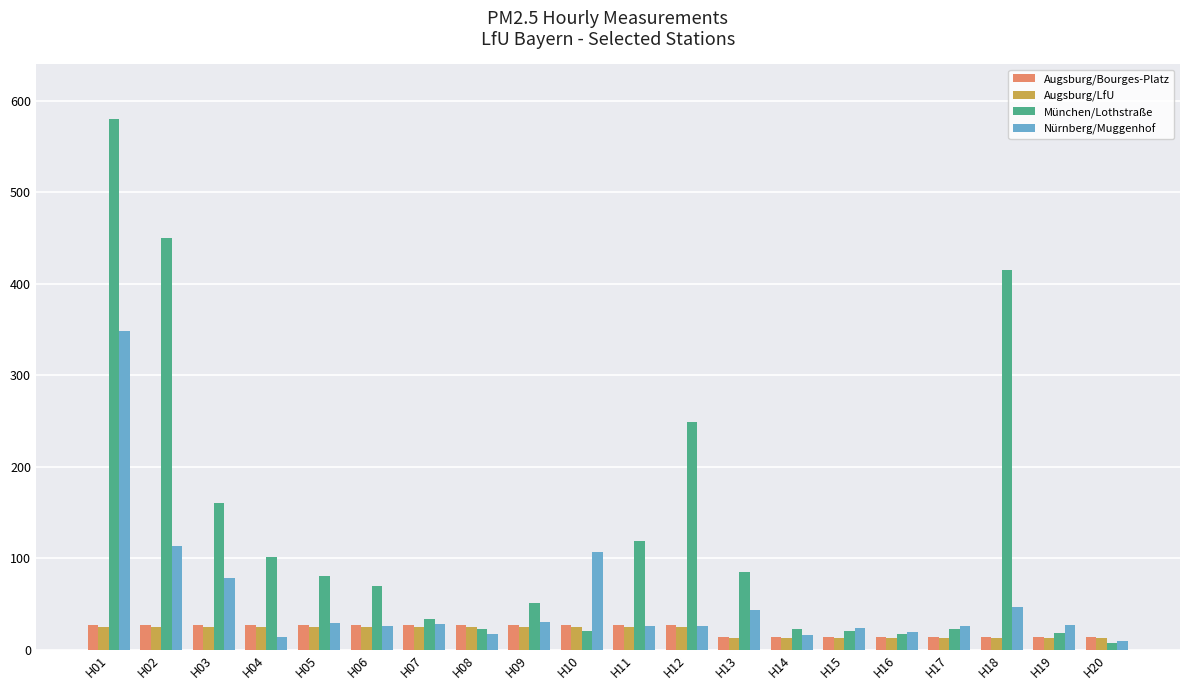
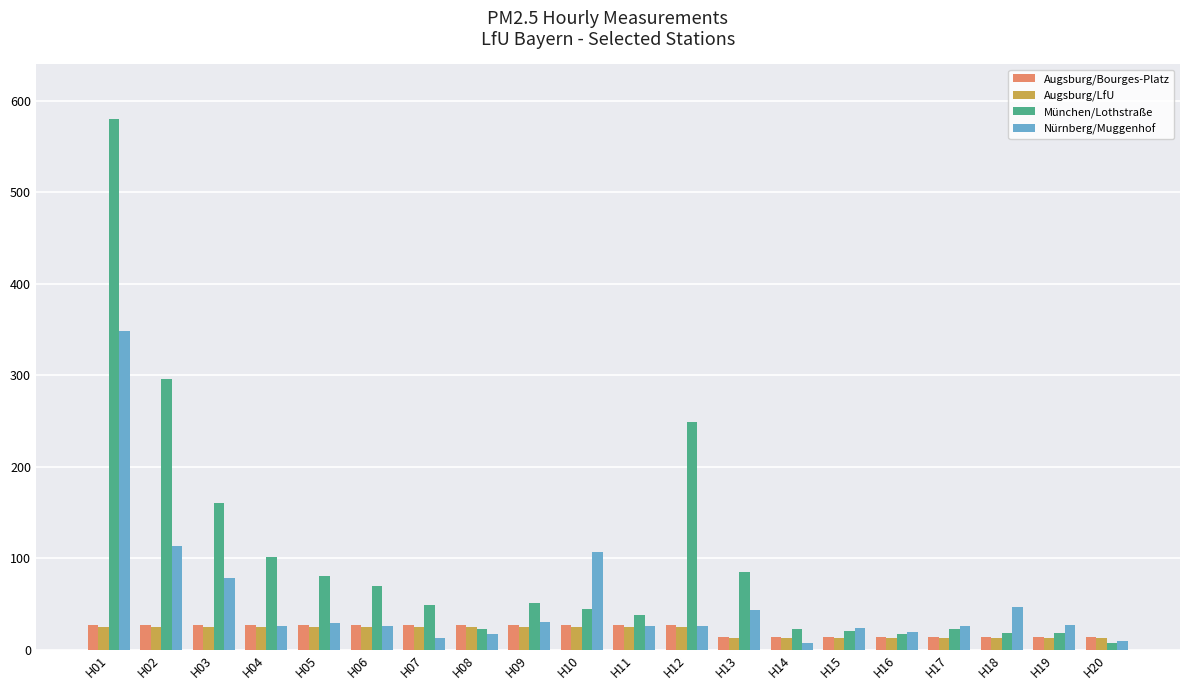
München/Lothstraße, H02: 450 -> 300
Nürnberg/Muggenhof, H04: 10 -> 30
München/Lothstraße, H07: 30 -> 50
Nürnberg/Muggenhof, H07: 30 -> 10
München/Lothstraße, H10: 20 -> 40
München/Lothstraße, H11: 120 -> 40
Nürnberg/Muggenhof, H14: 20 -> 10
München/Lothstraße, H18: 420 -> 20
